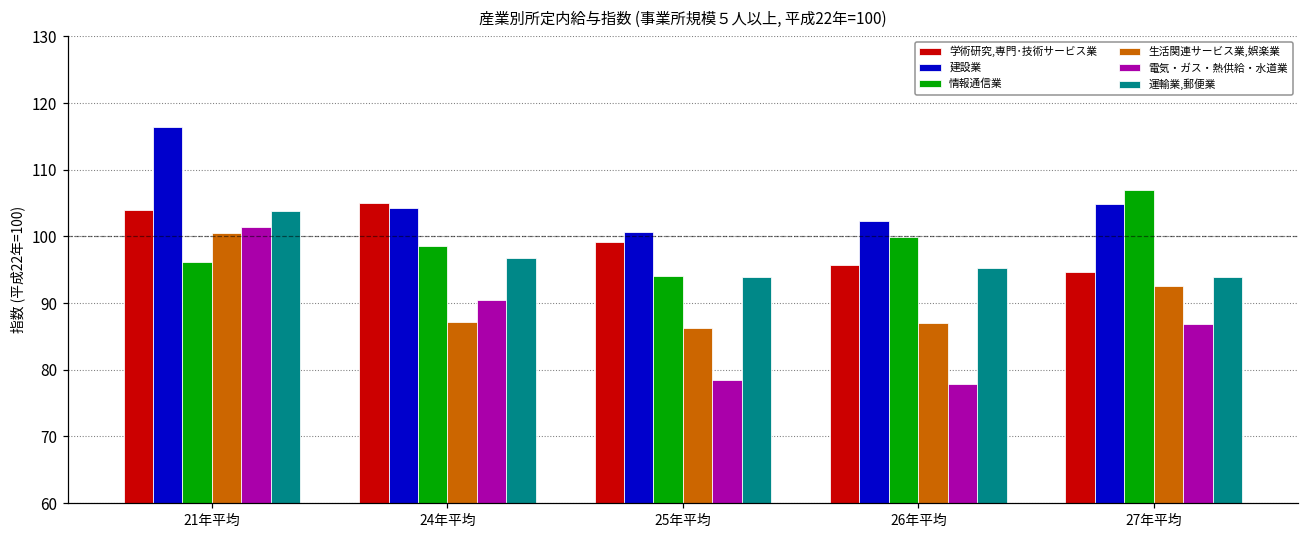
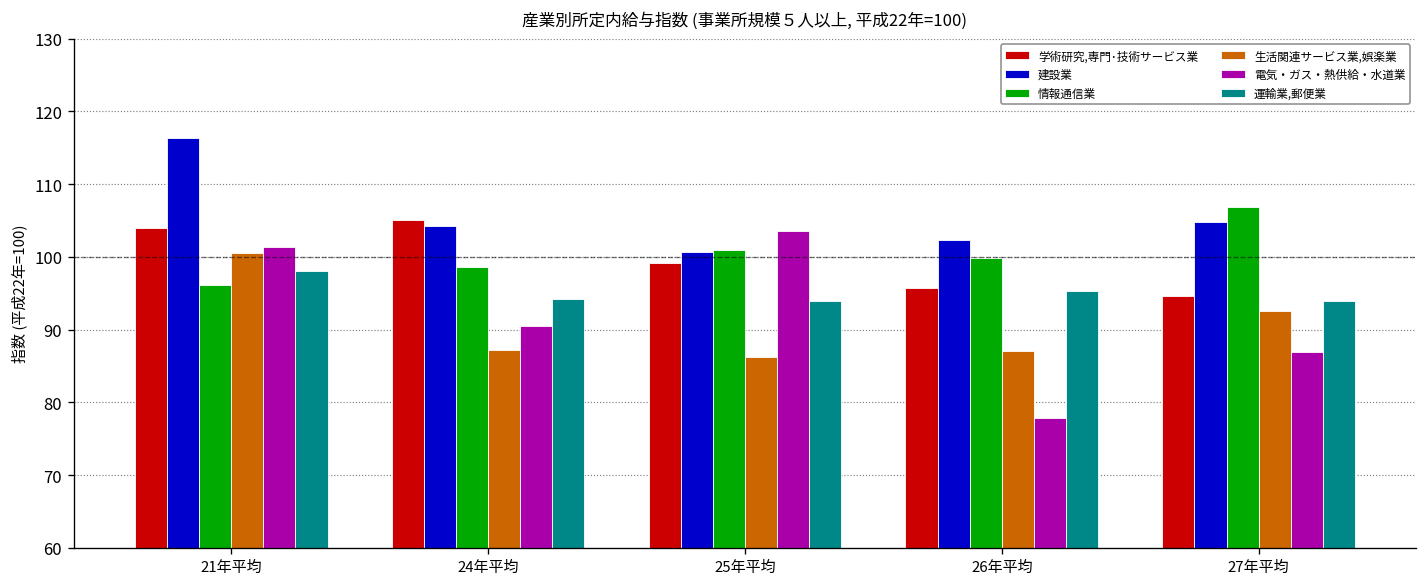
運輸業,郵便業, 21年平均: 104 -> 98
運輸業,郵便業, 24年平均: 97 -> 94
情報通信業, 25年平均: 94 -> 101
電気・ガス・熱供給・水道業, 25年平均: 78 -> 104
